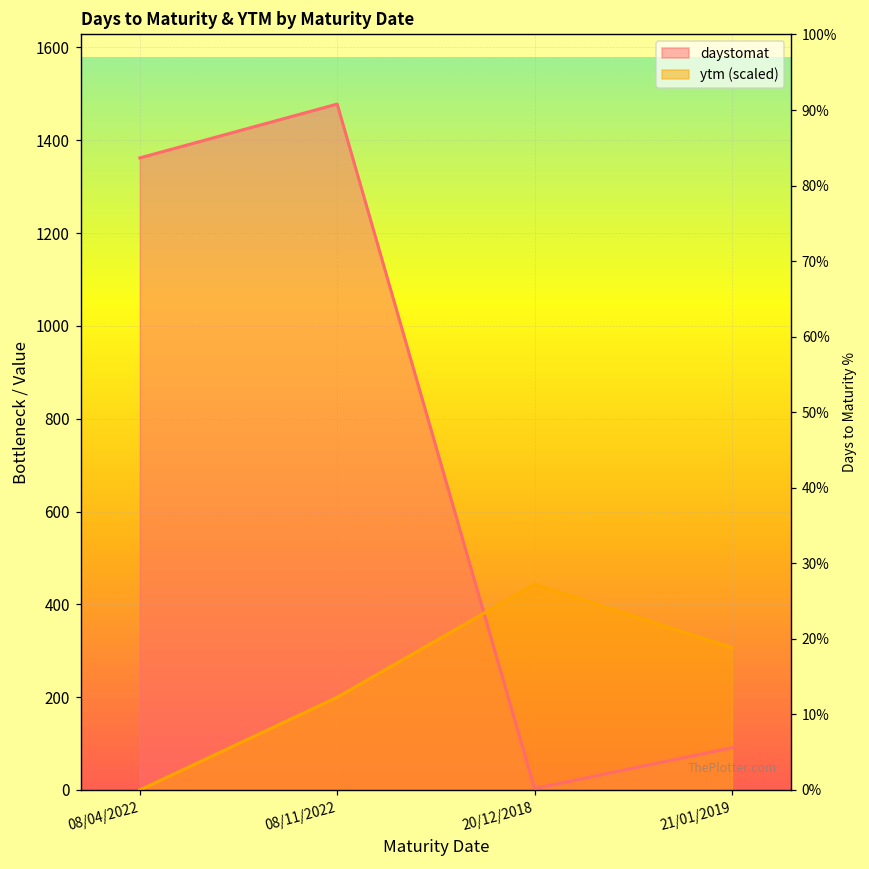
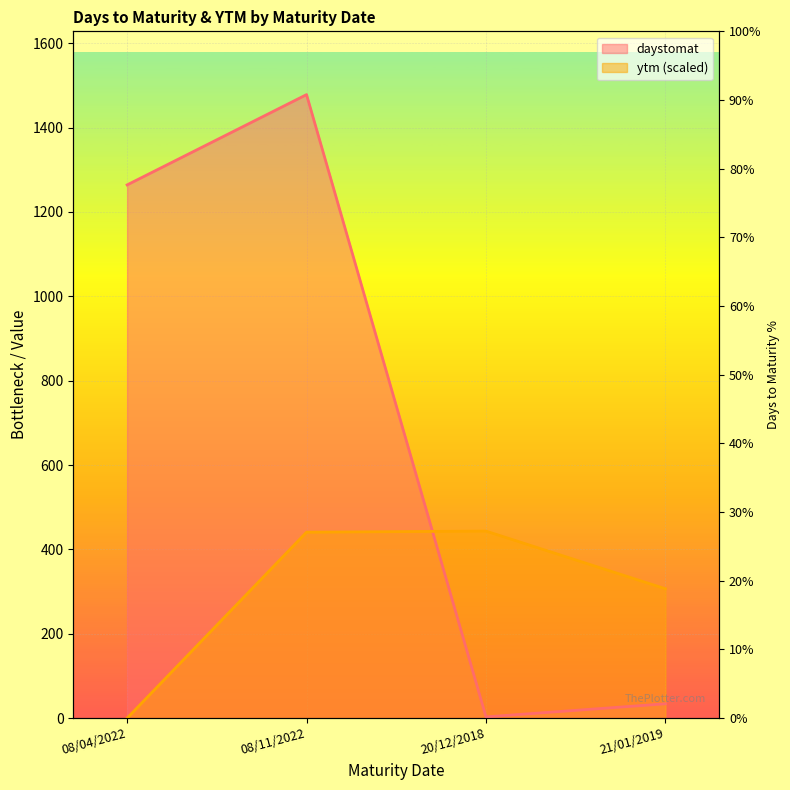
daystomat, 08/04/2022: 1360 -> 1260
ytm (scaled), 08/11/2022: 200 -> 440
daystomat, 21/01/2019: 90 -> 30
